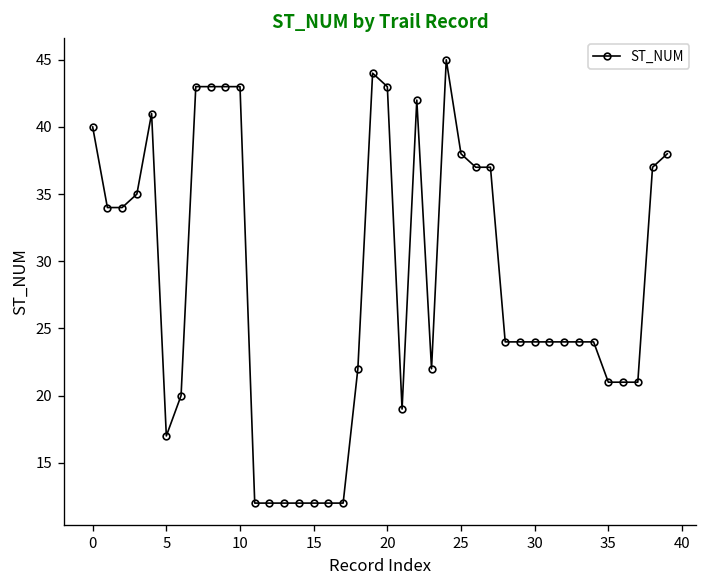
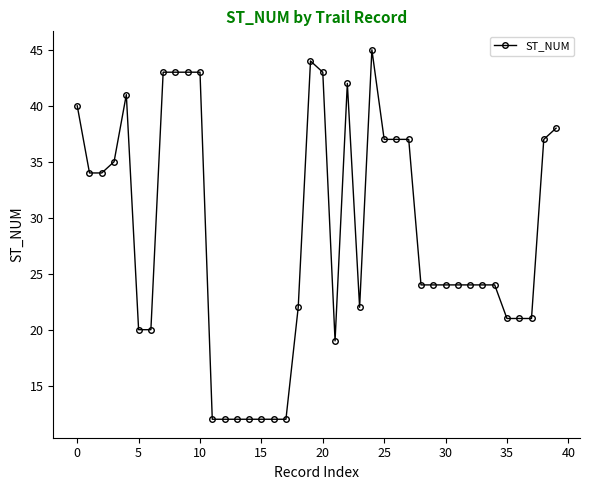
5: 17 -> 20
25: 38 -> 37
